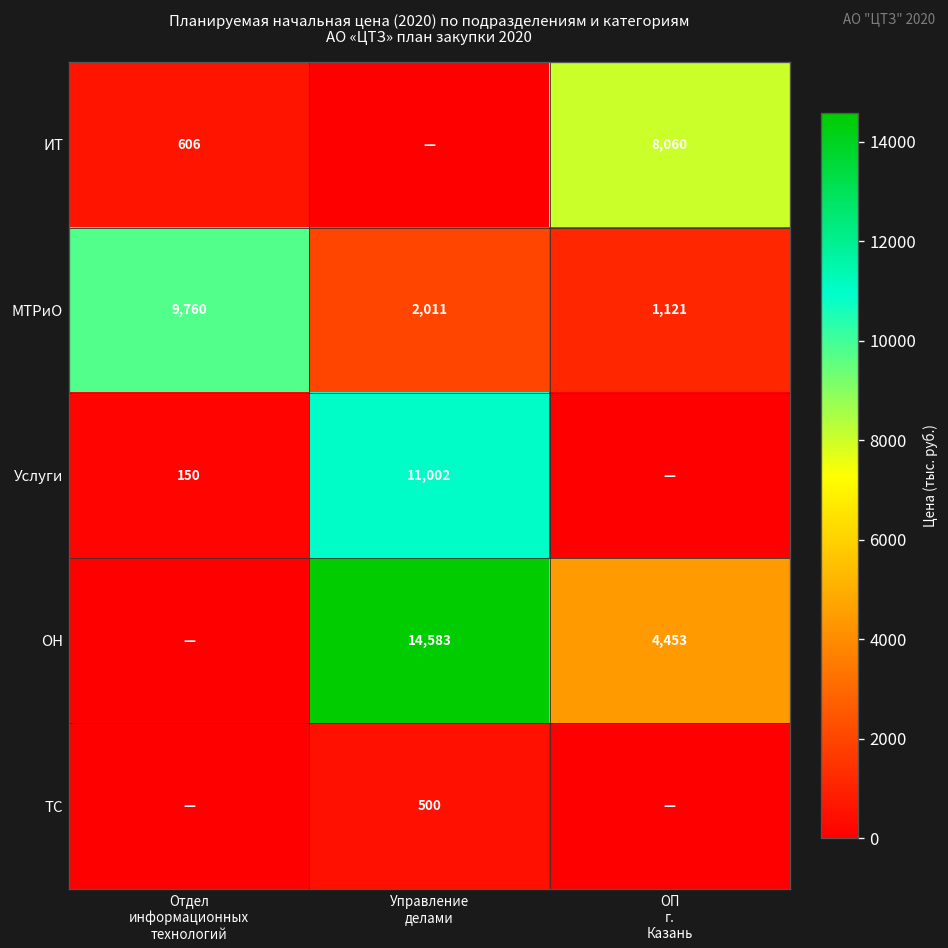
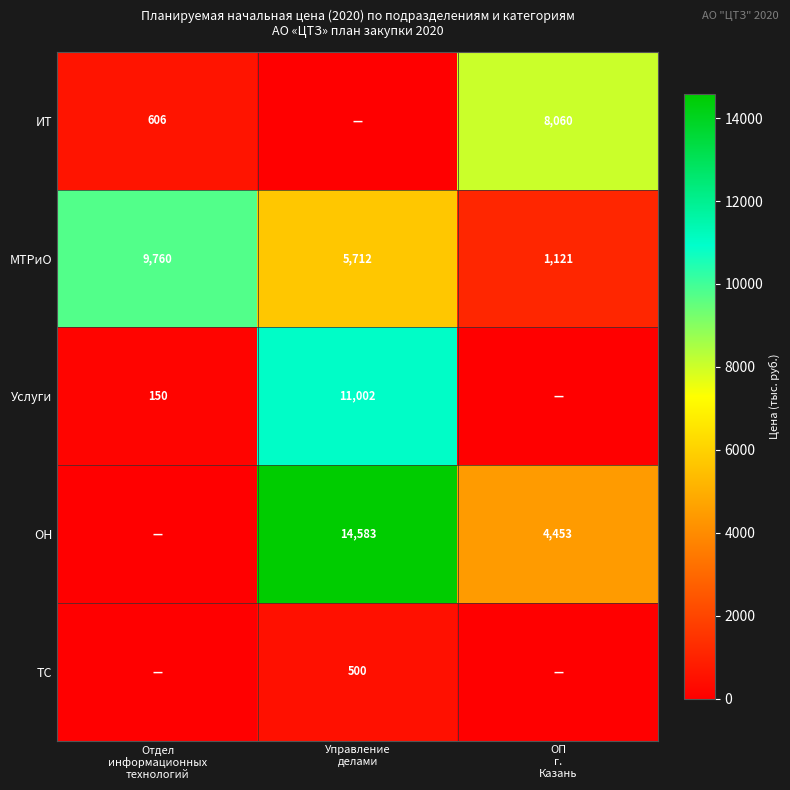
МТРиО, Управление делами: 2,011 -> 5,712
